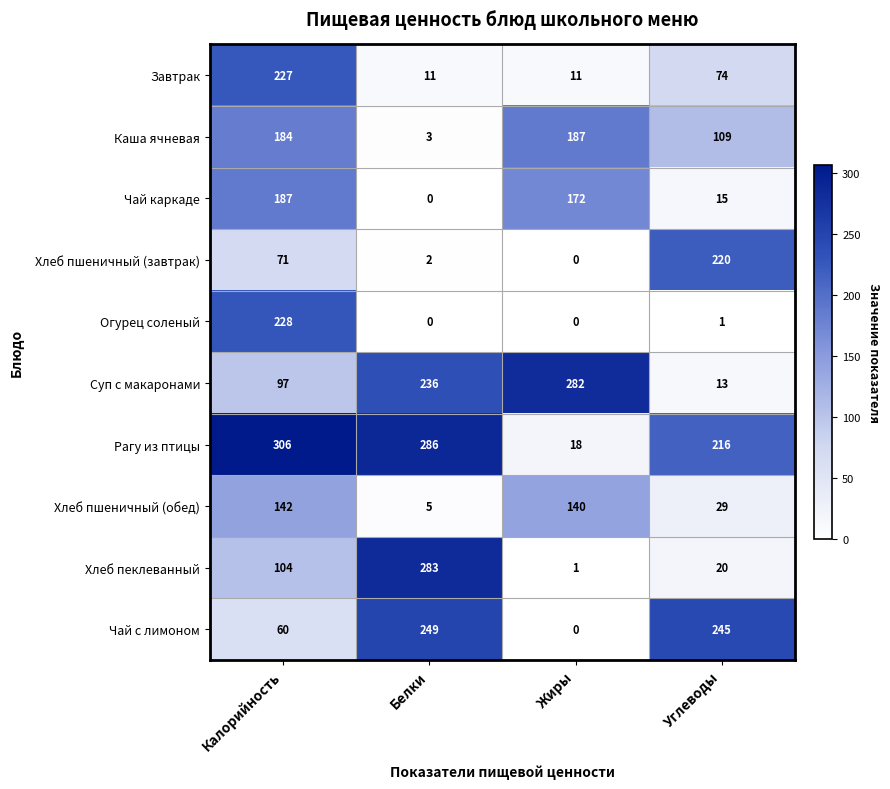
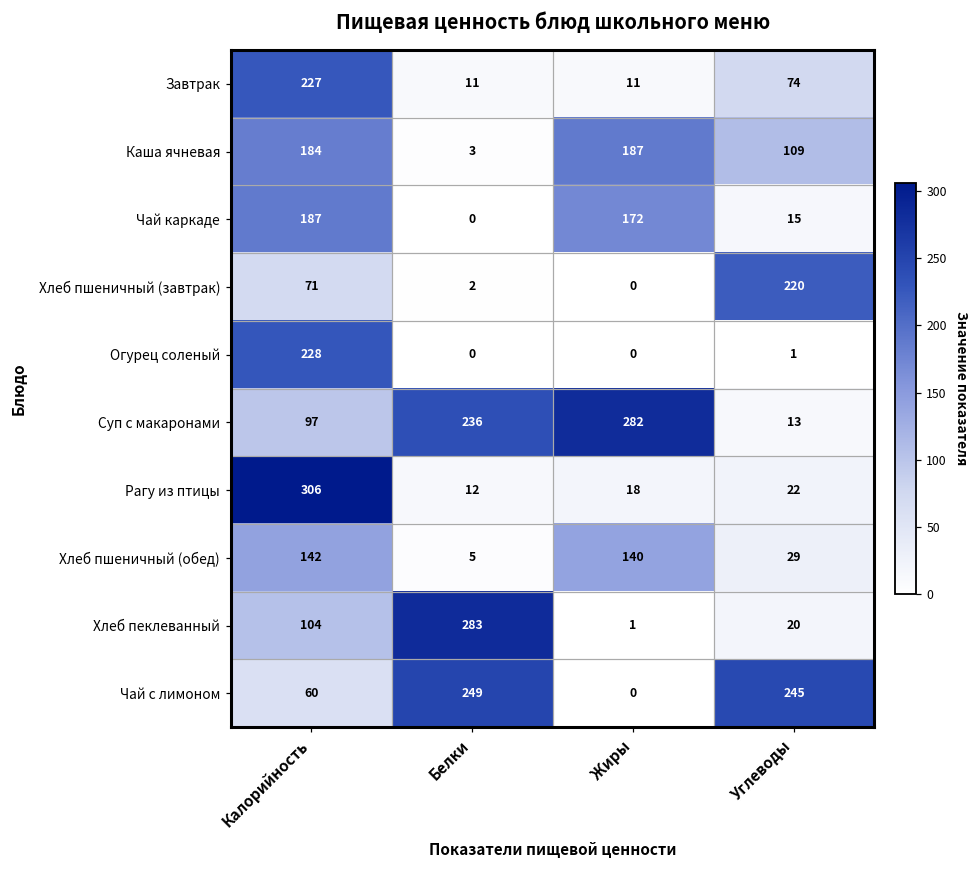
Рагу из птицы, Белки: 286 -> 12
Рагу из птицы, Углеводы: 216 -> 22
